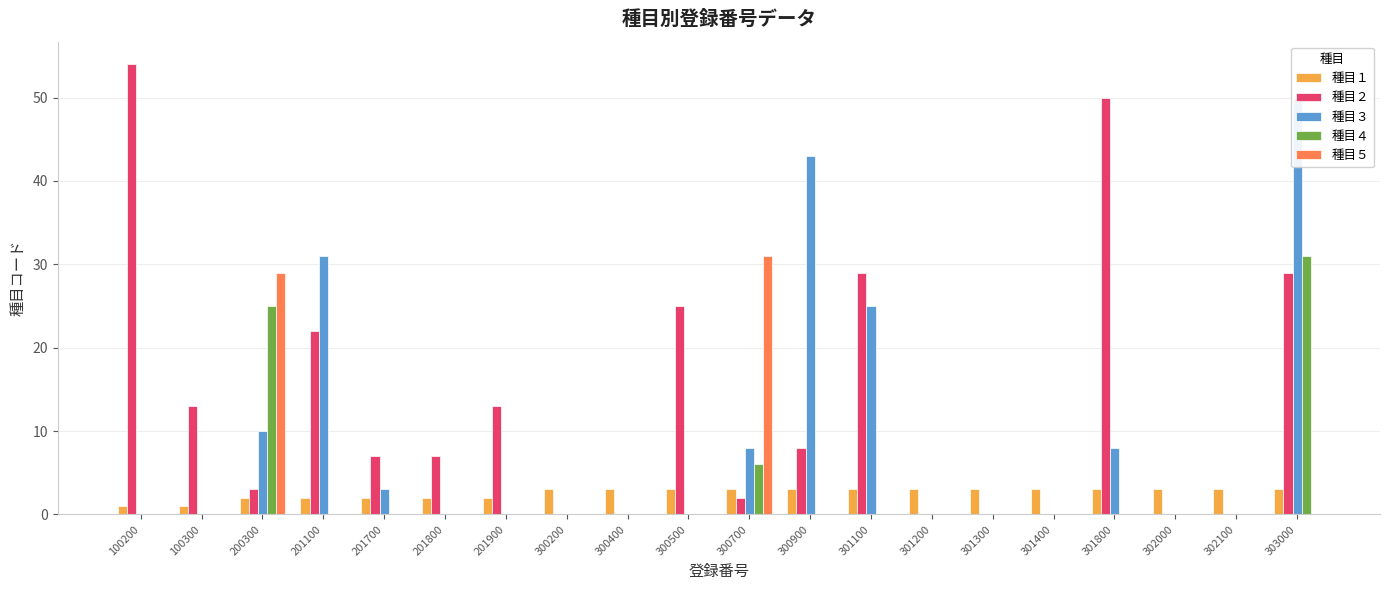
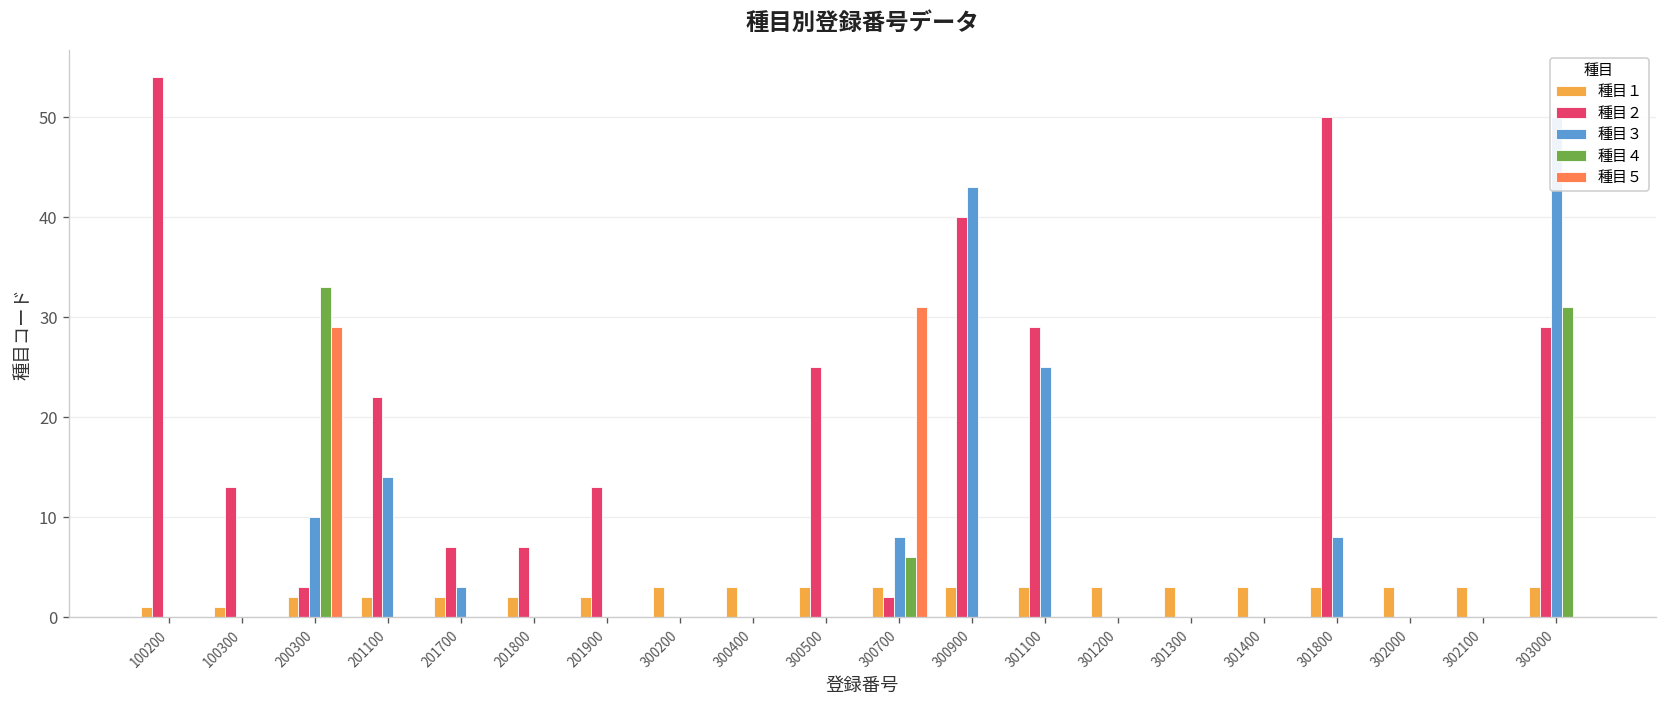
種目４, 200300: 25 -> 33
種目３, 201100: 31 -> 14
種目２, 300900: 8 -> 40
